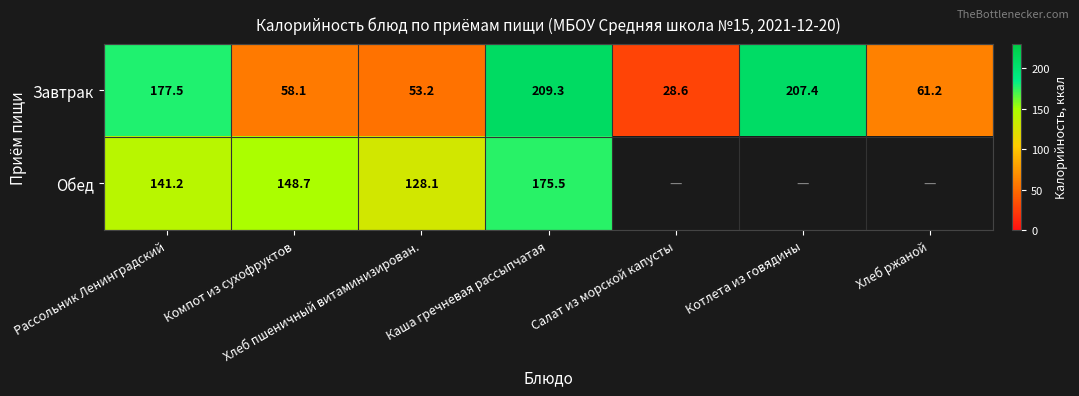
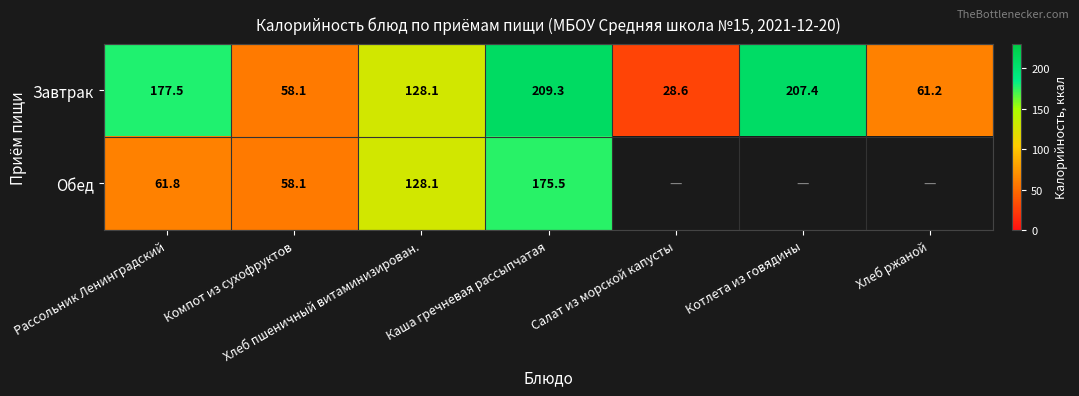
Завтрак, Хлеб пшеничный витаминизирован.: 53.2 -> 128.1
Обед, Рассольник Ленинградский: 141.2 -> 61.8
Обед, Компот из сухофруктов: 148.7 -> 58.1
